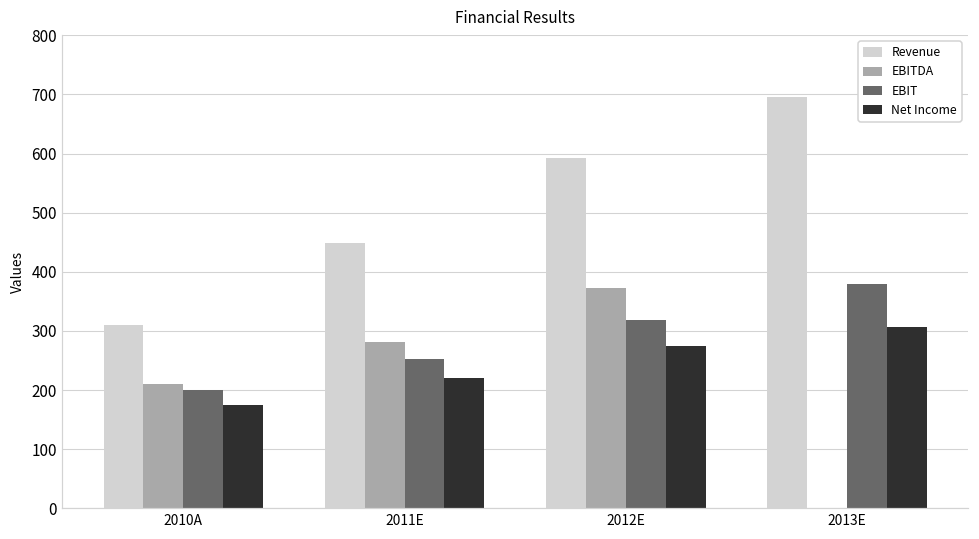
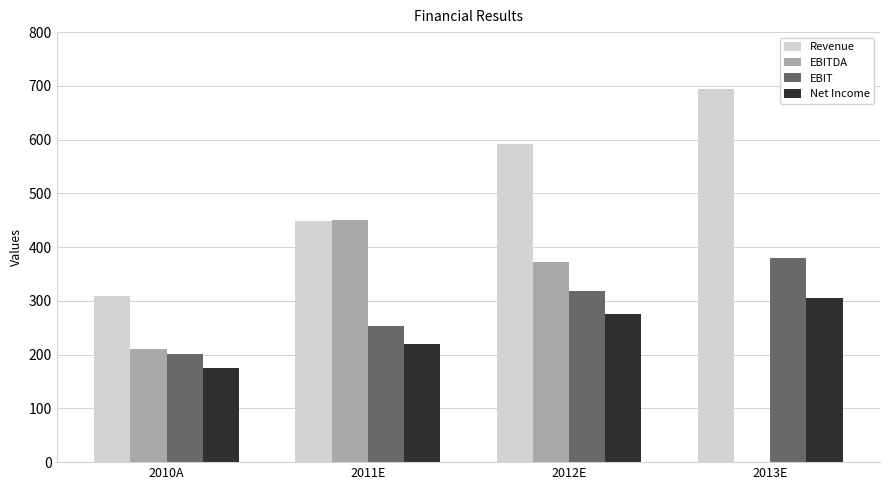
EBITDA, 2011E: 280 -> 450
